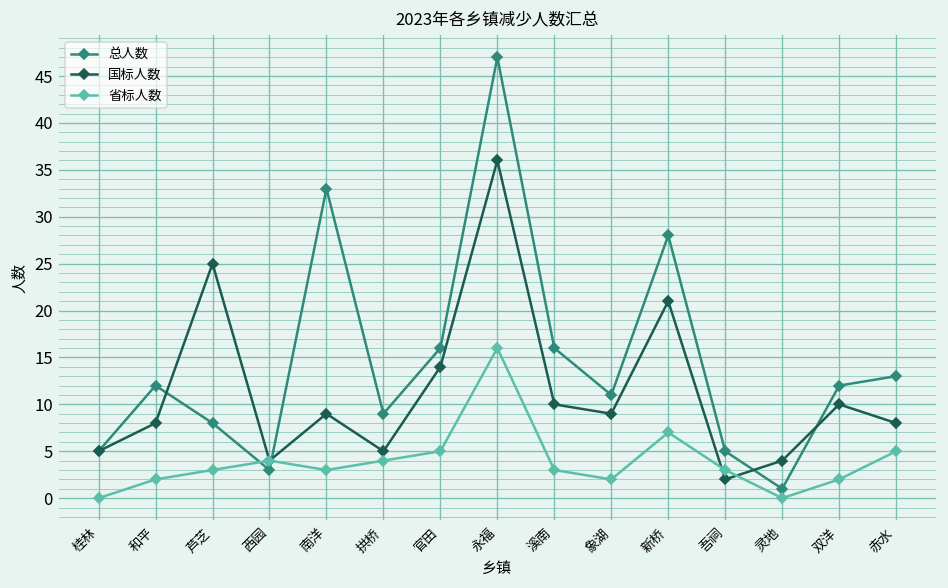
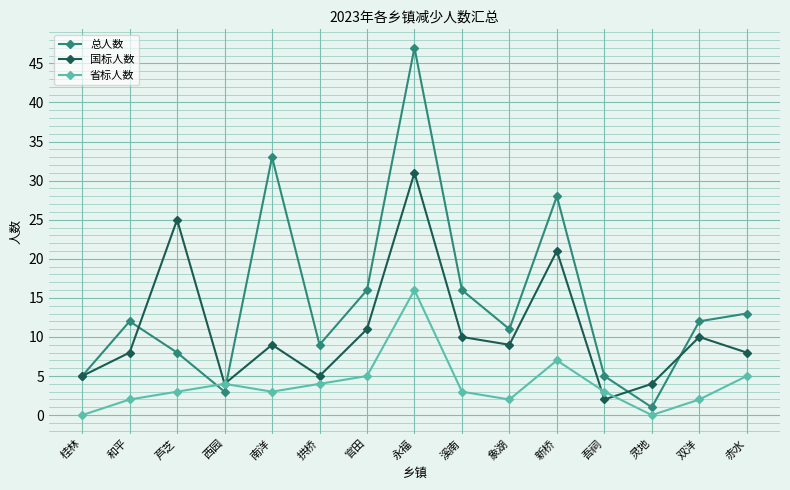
国标人数, 官田: 14 -> 11
国标人数, 永福: 36 -> 31
